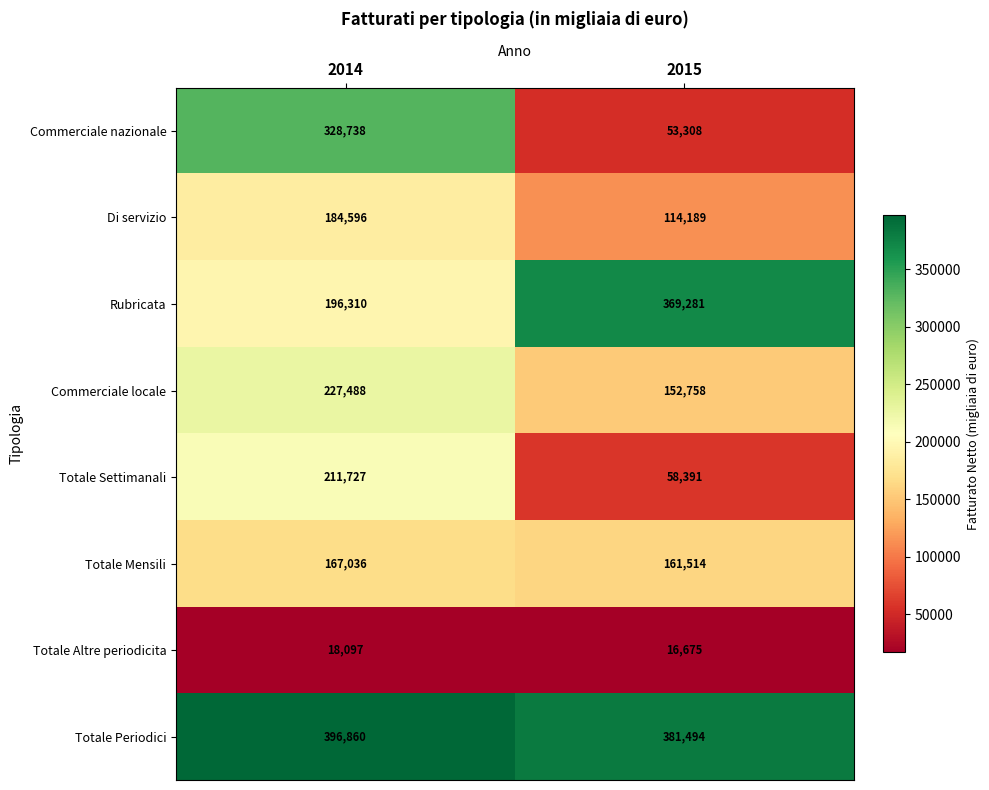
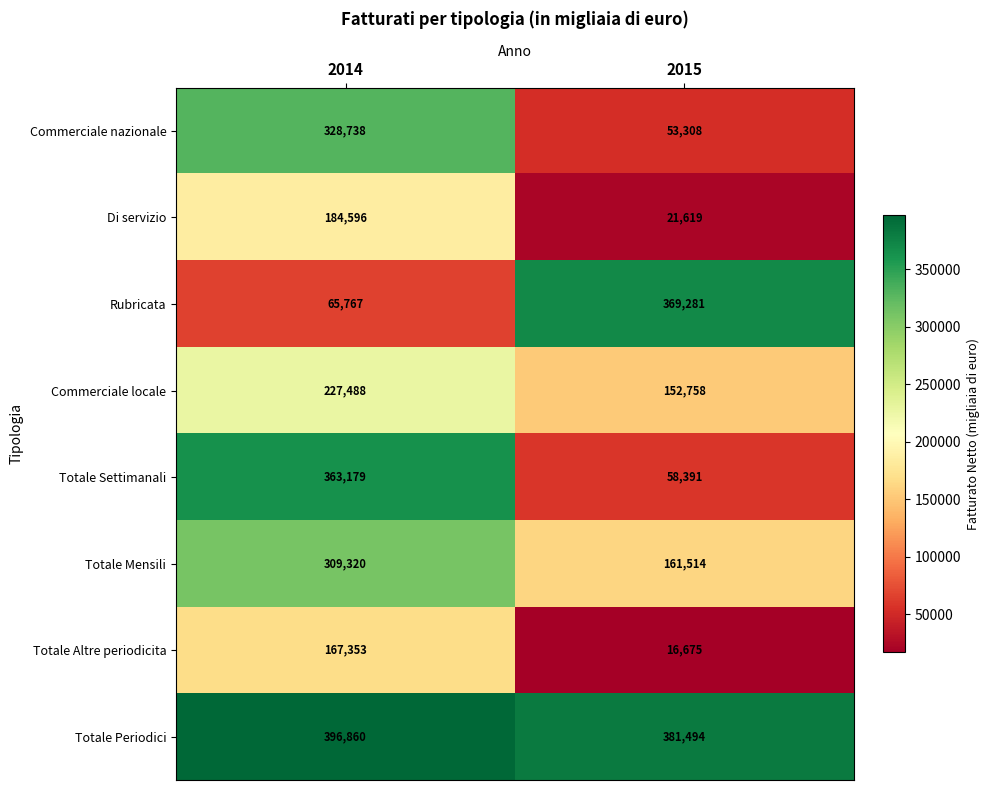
Di servizio, 2015: 114,189 -> 21,619
Rubricata, 2014: 196,310 -> 65,767
Totale Settimanali, 2014: 211,727 -> 363,179
Totale Mensili, 2014: 167,036 -> 309,320
Totale Altre periodicita, 2014: 18,097 -> 167,353
